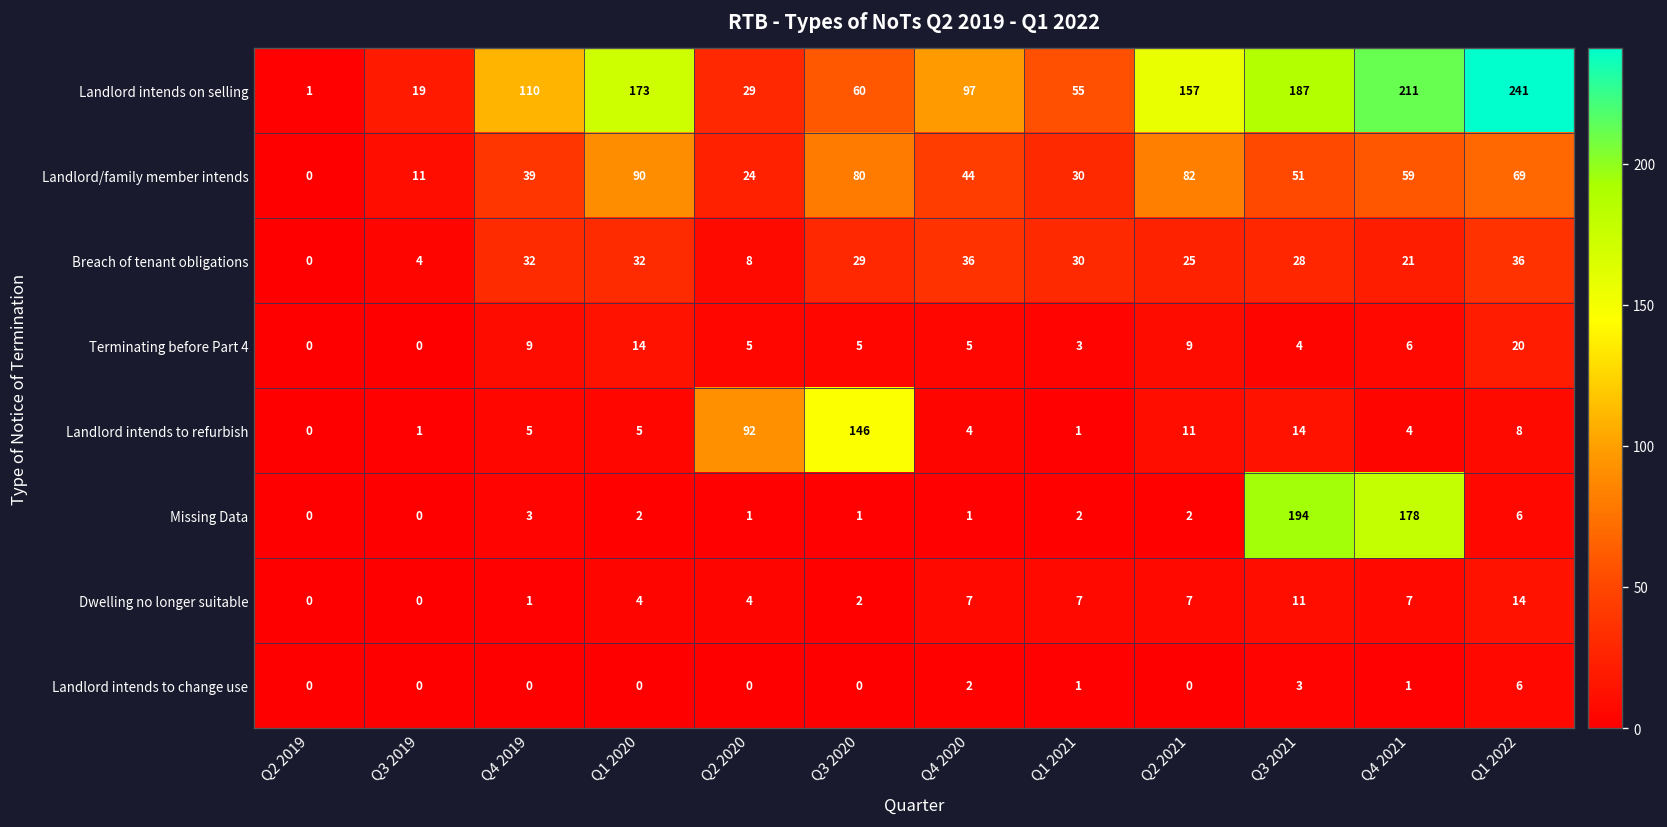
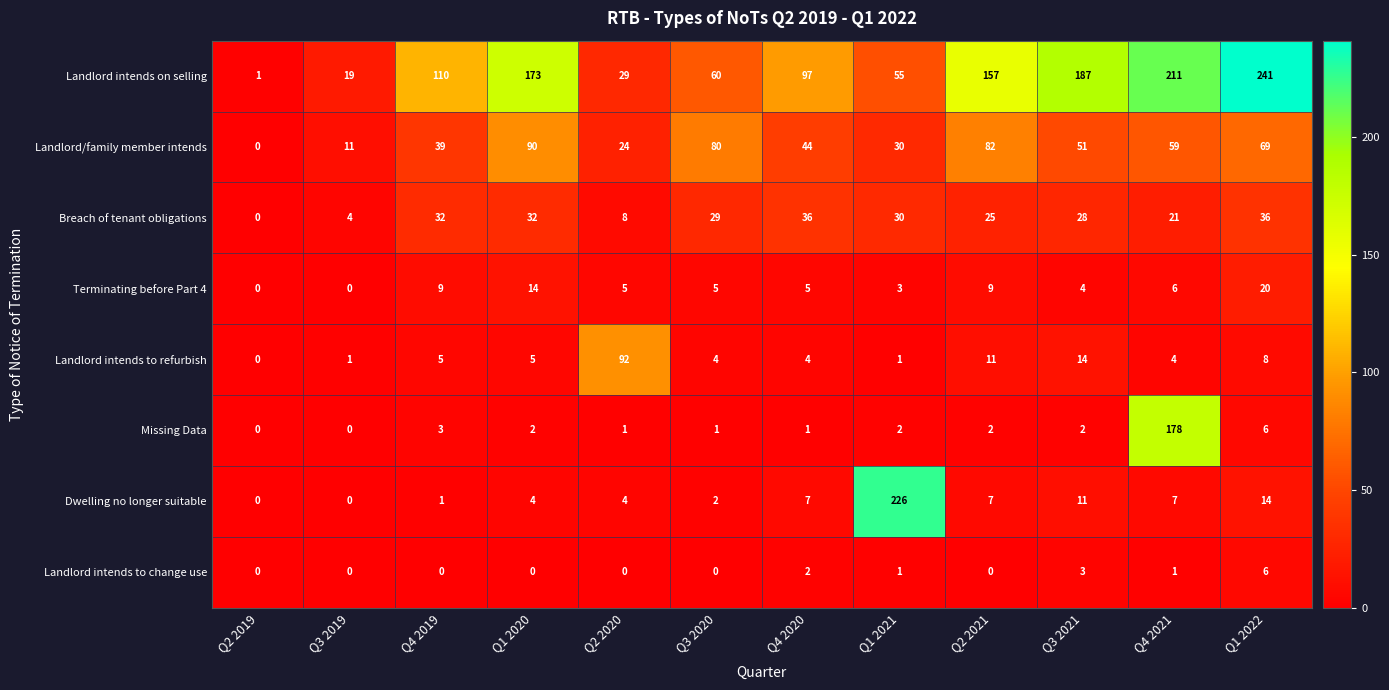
Landlord intends to refurbish, Q3 2020: 146 -> 4
Missing Data, Q3 2021: 194 -> 2
Dwelling no longer suitable, Q1 2021: 7 -> 226
